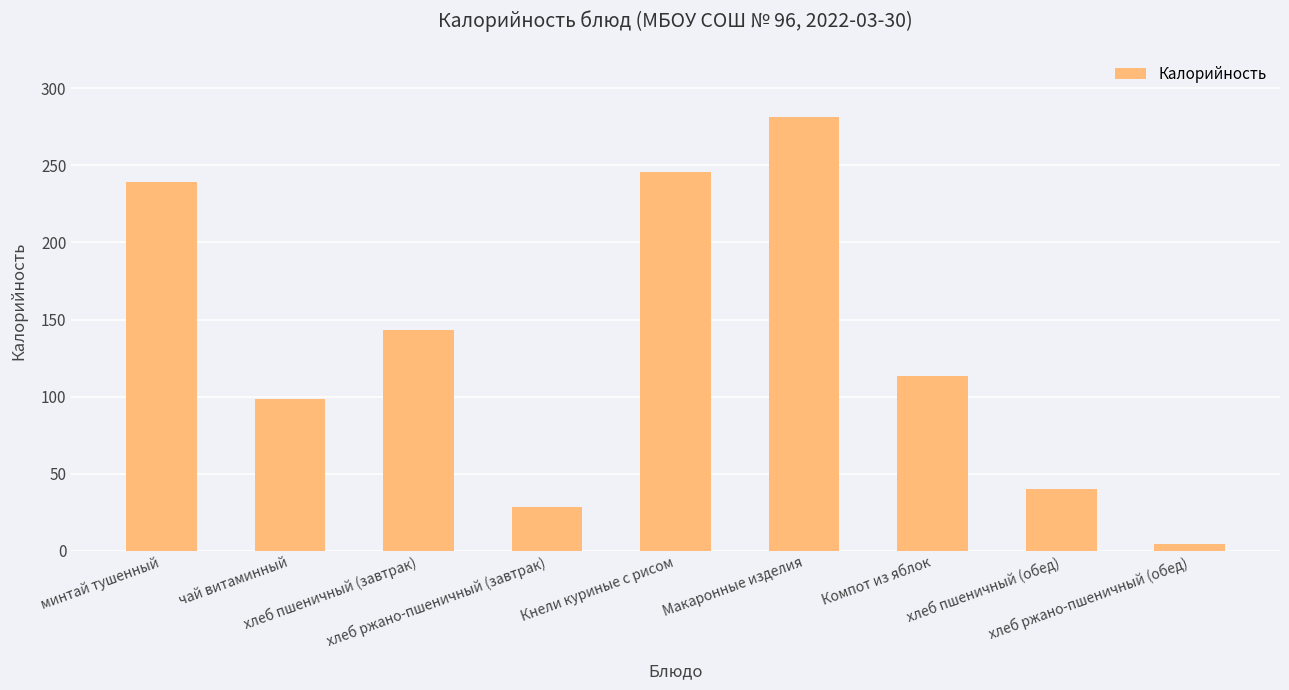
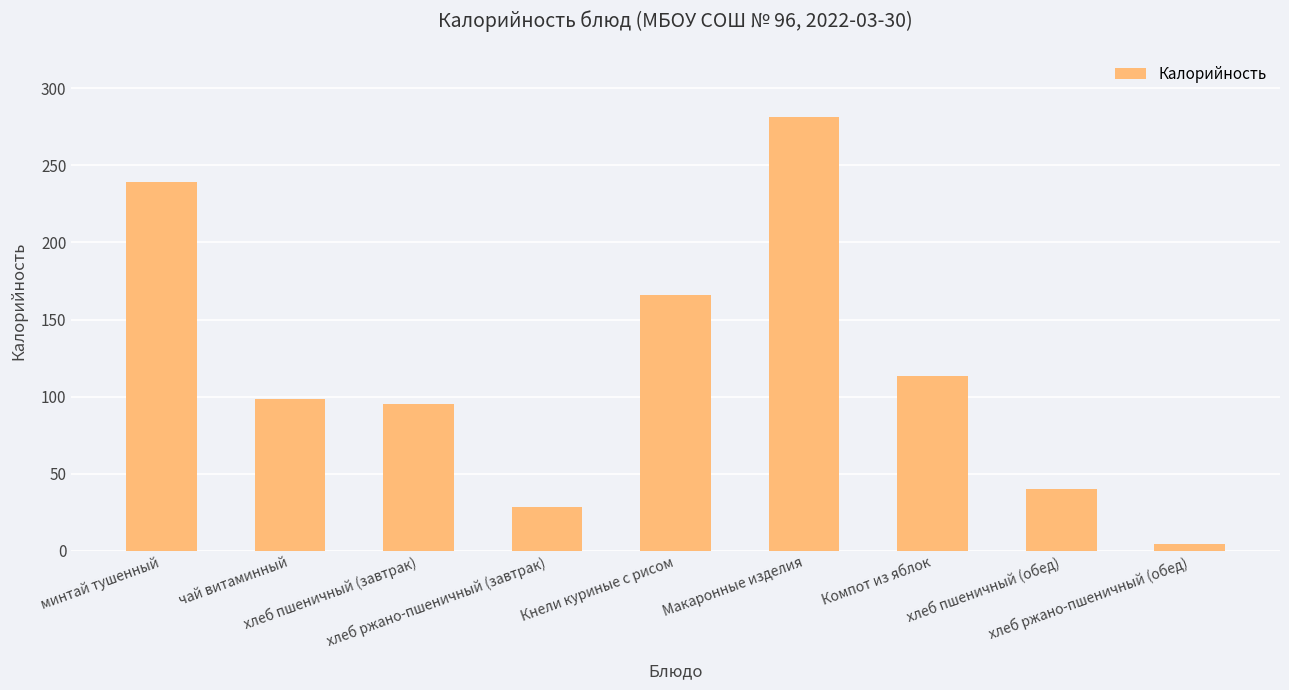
хлеб пшеничный (завтрак): 143 -> 95
Кнели куриные с рисом: 246 -> 166
